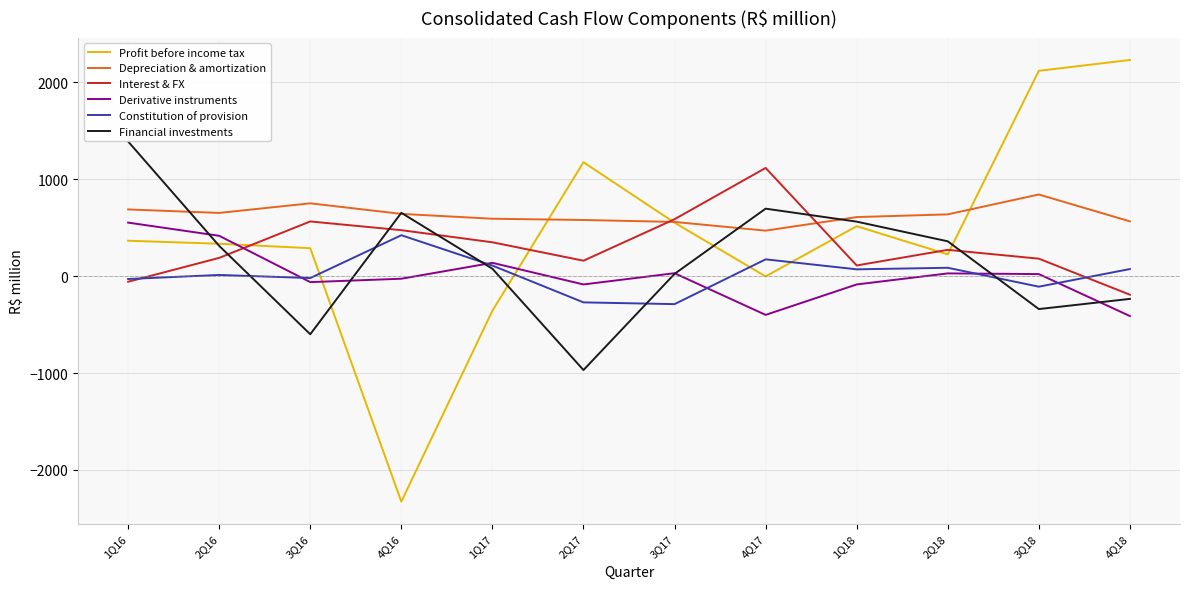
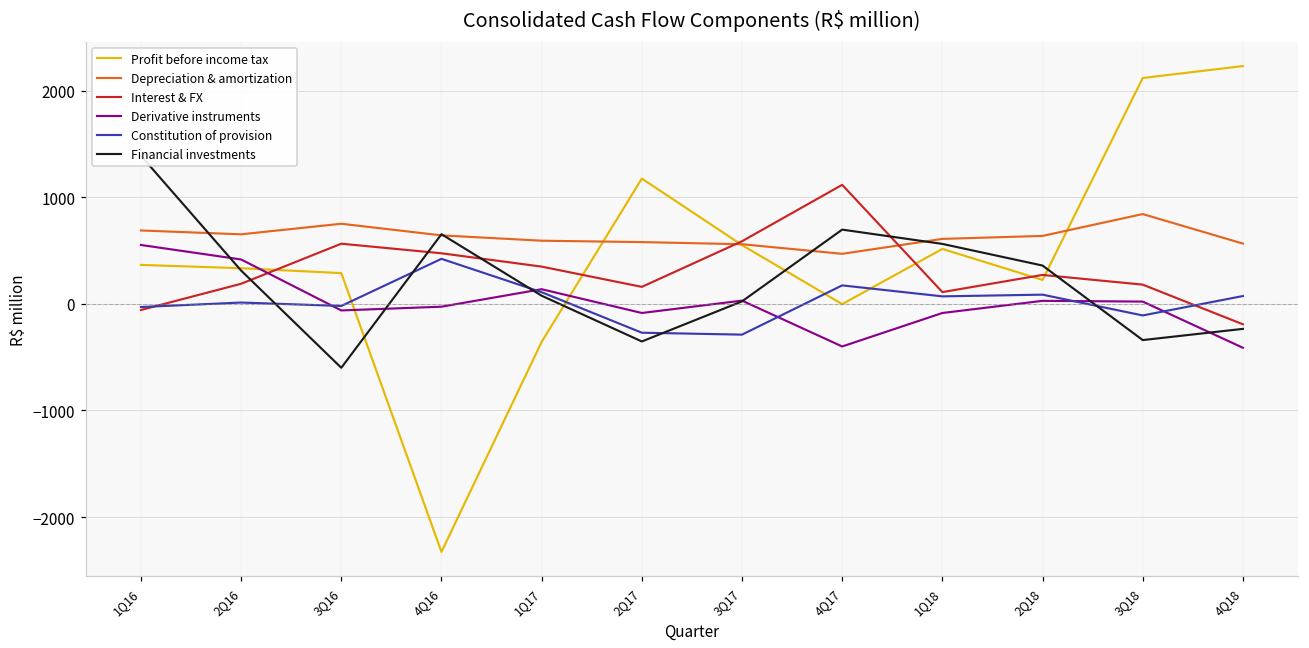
Financial investments, 2Q17: -1000 -> -400
